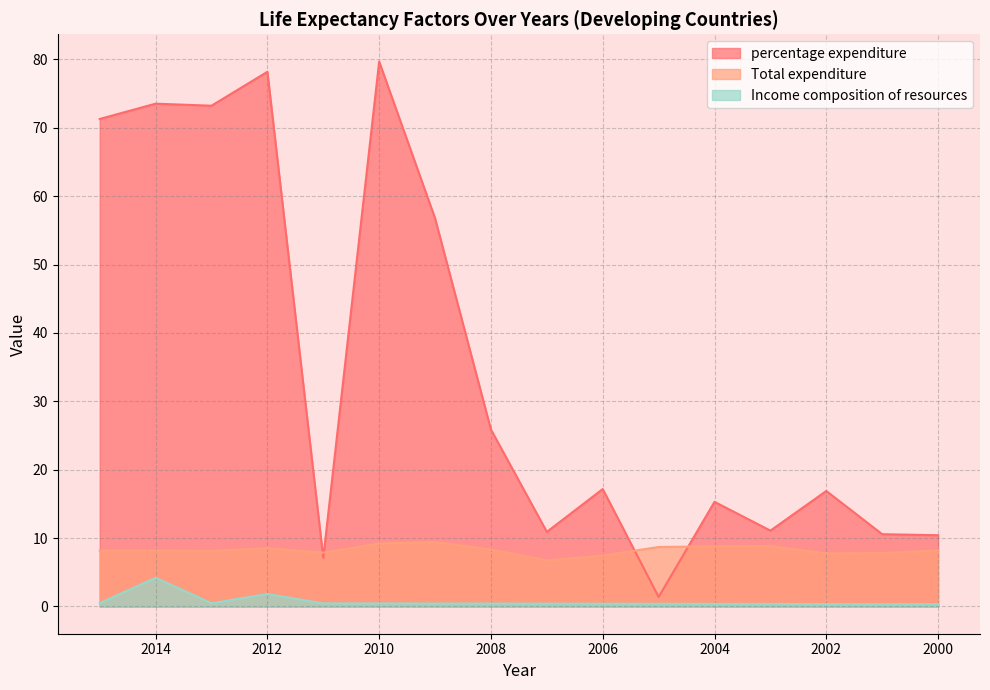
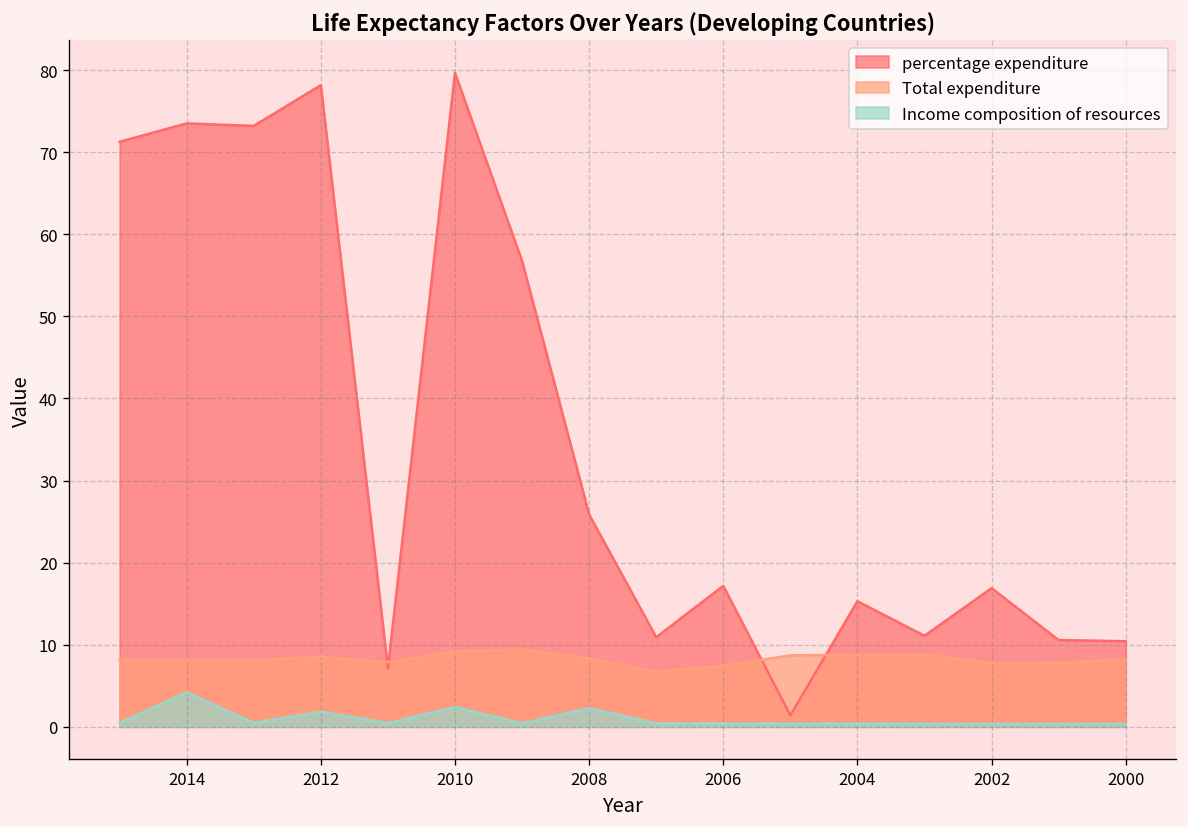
Income composition of resources, 2010: 0 -> 2
Income composition of resources, 2008: 0 -> 2
